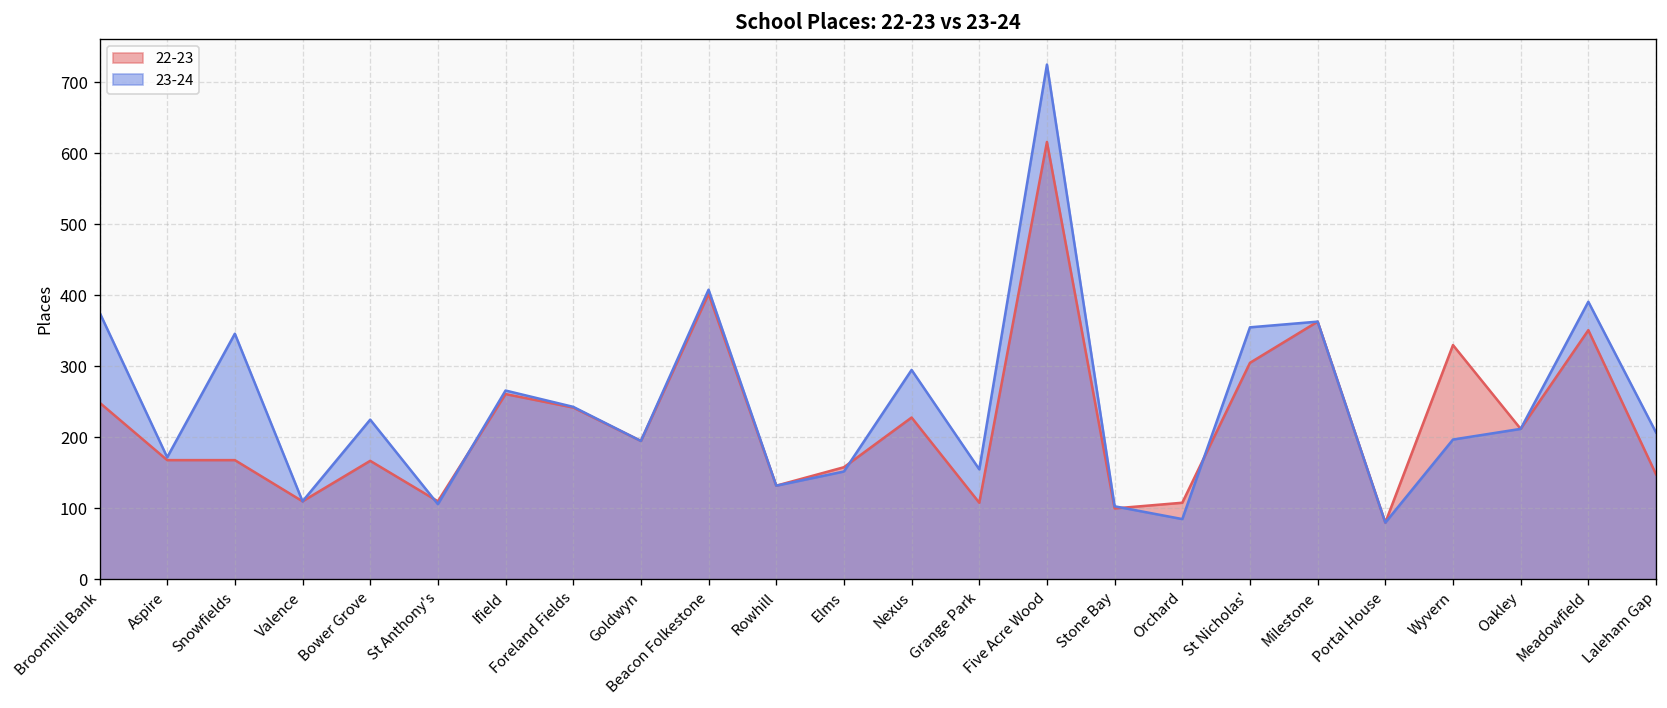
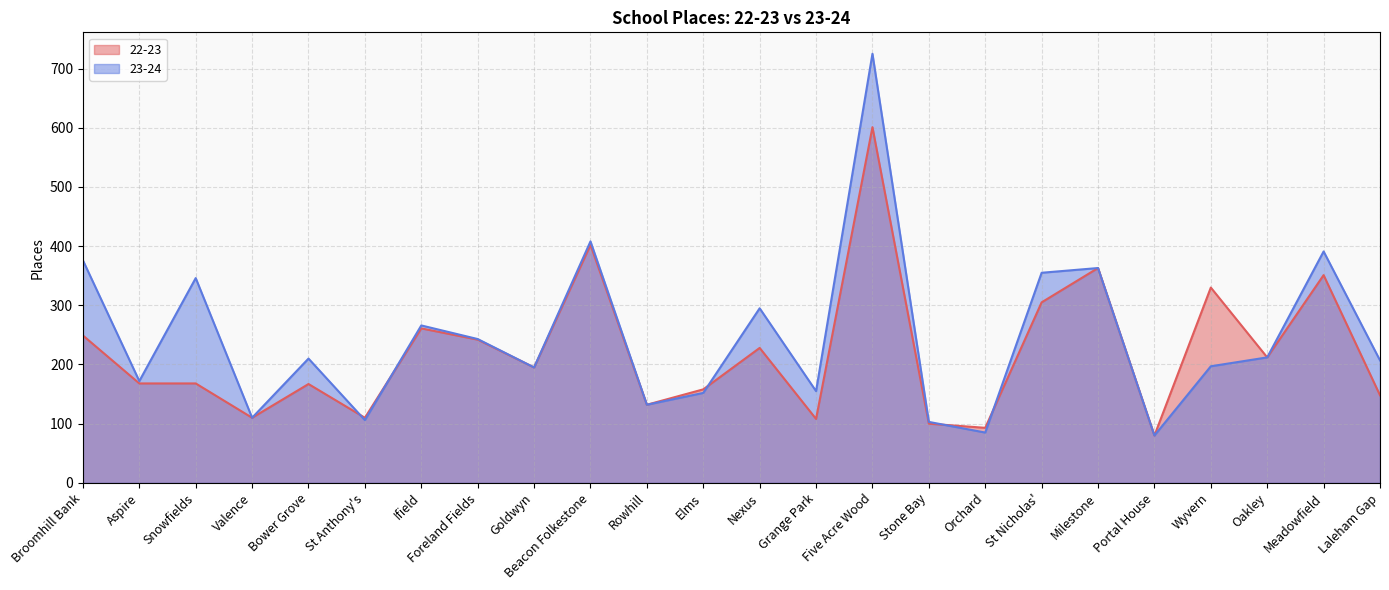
23-24, Bower Grove: 230 -> 210
22-23, Five Acre Wood: 620 -> 600
22-23, Orchard: 110 -> 90
